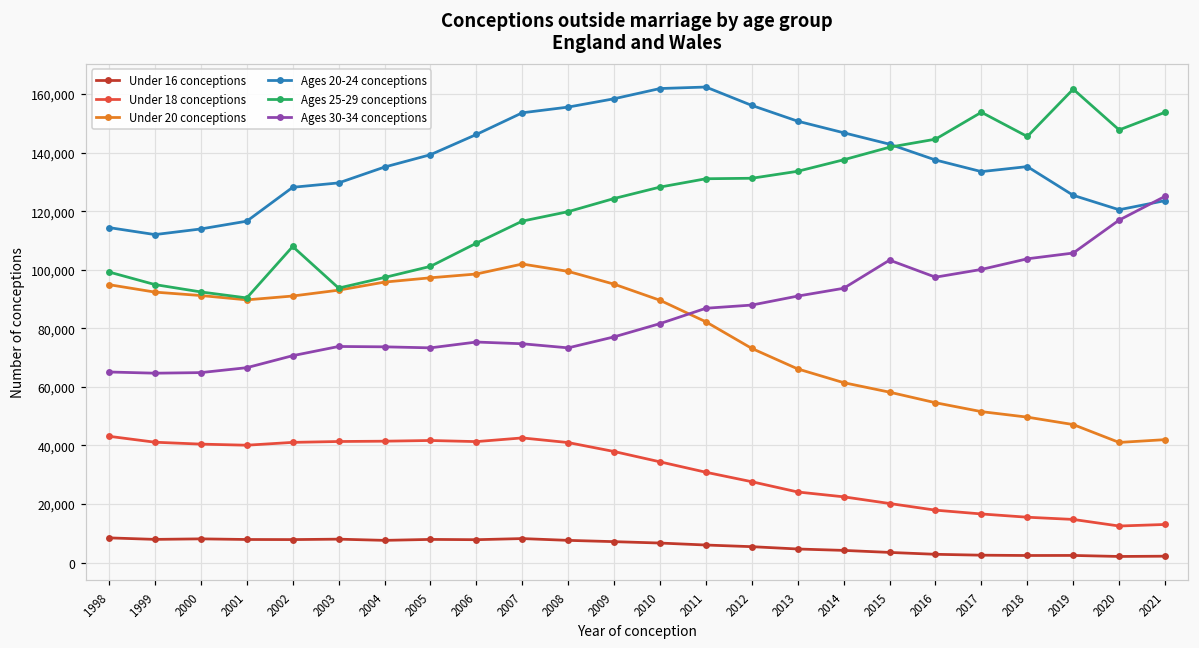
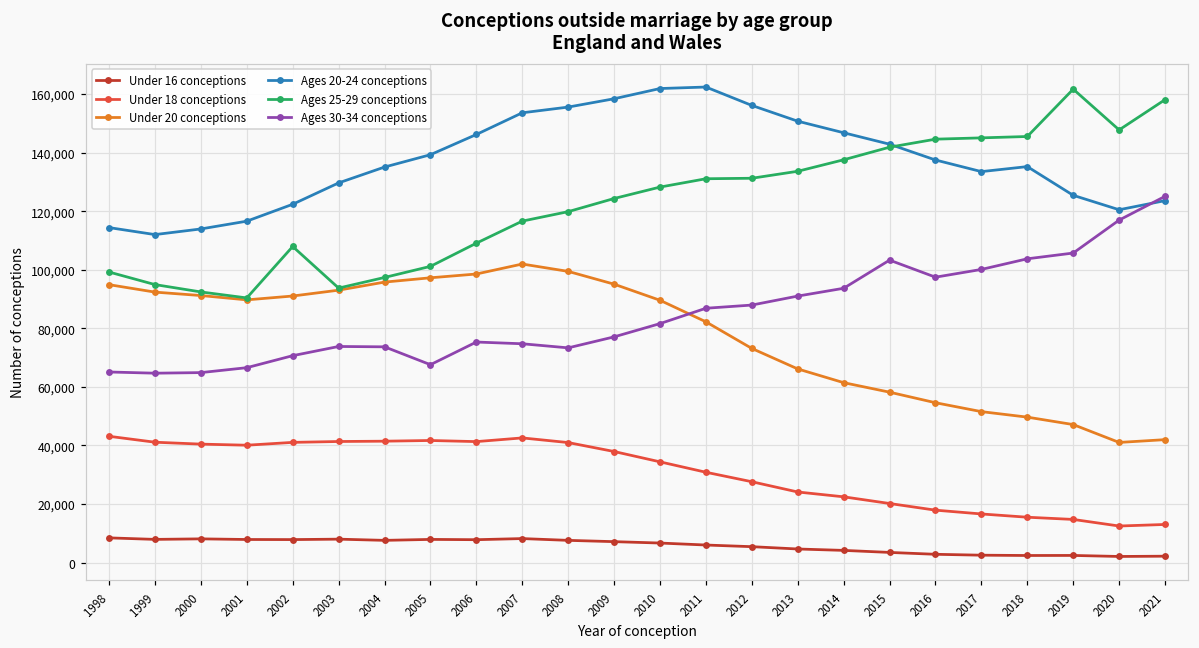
Ages 20-24 conceptions, 2002: 128,000 -> 122,000
Ages 30-34 conceptions, 2005: 73,000 -> 68,000
Ages 25-29 conceptions, 2017: 154,000 -> 145,000
Ages 25-29 conceptions, 2021: 154,000 -> 158,000
